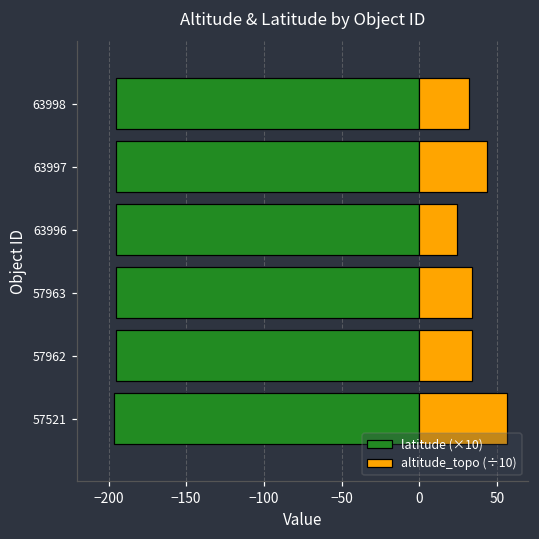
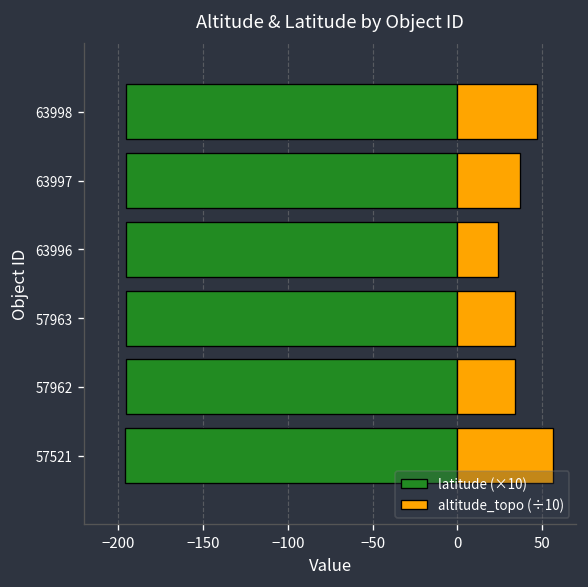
altitude_topo (÷10), 63998: 32 -> 47
altitude_topo (÷10), 63997: 44 -> 37
